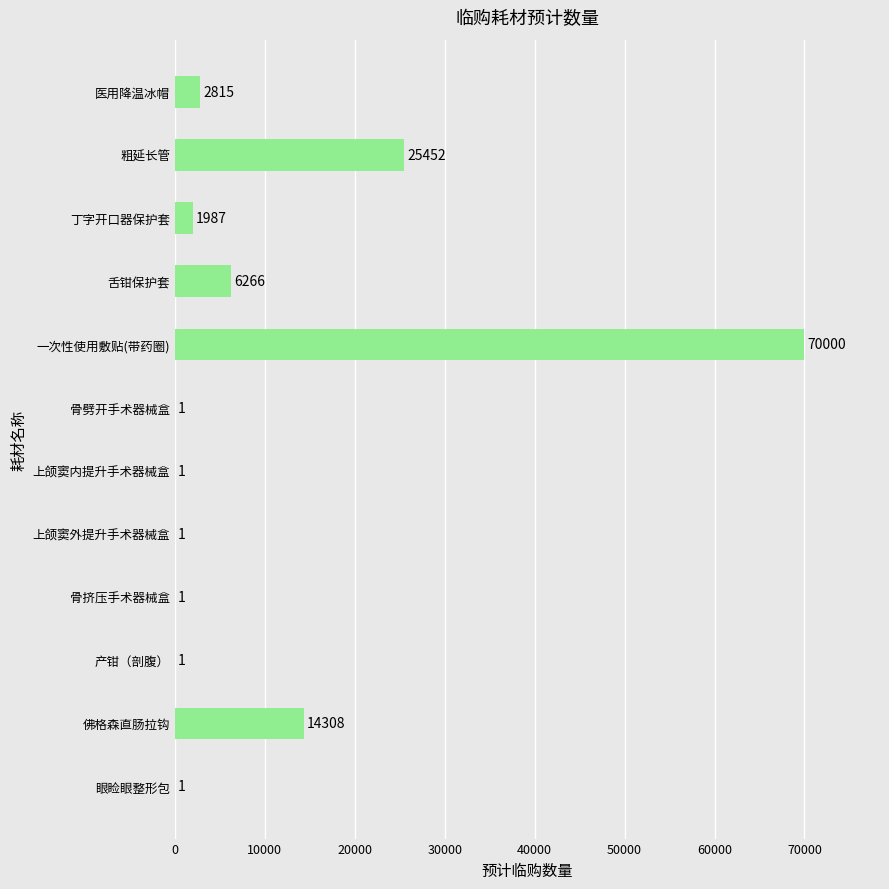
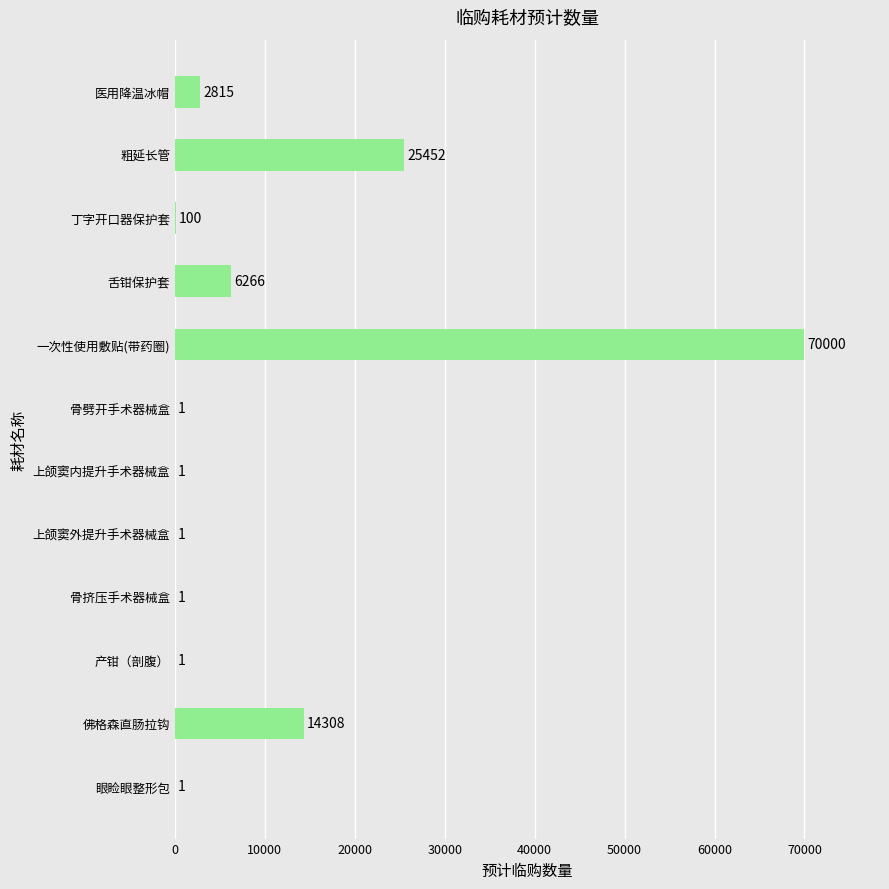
丁字开口器保护套: 1987 -> 100
